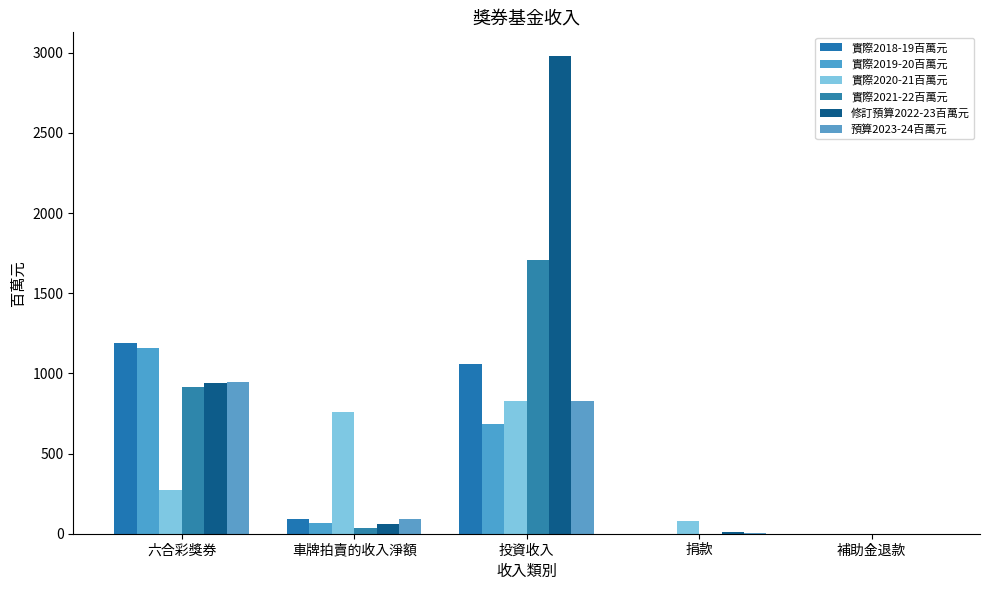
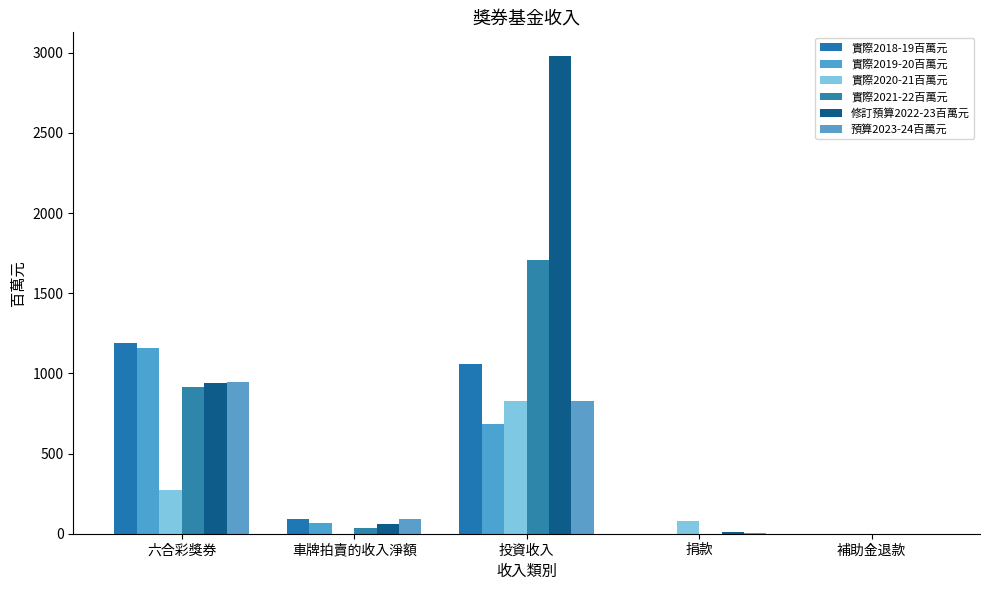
實際2020-21百萬元, 車牌拍賣的收入淨額: 760 -> 0
